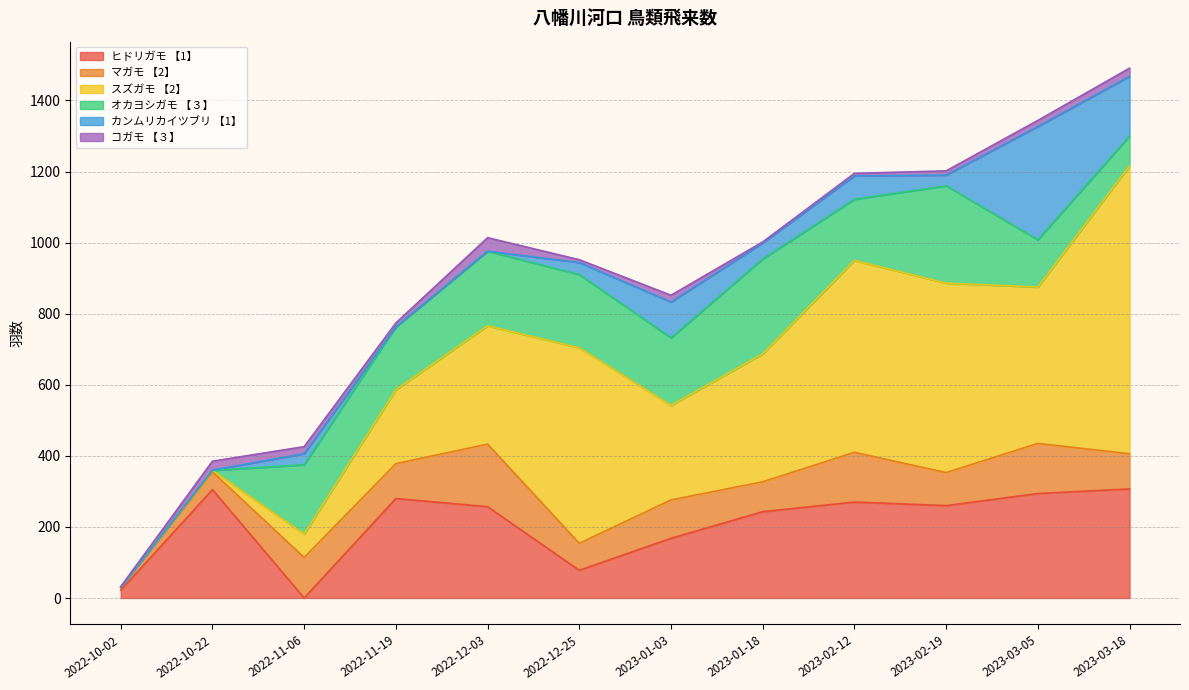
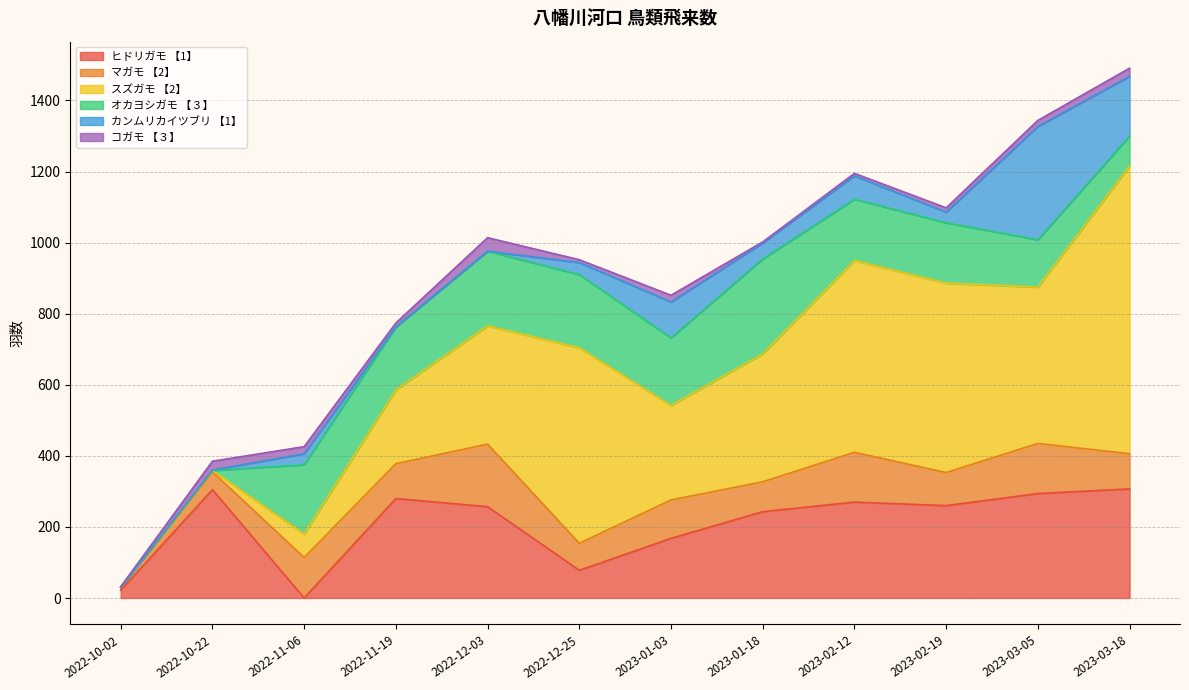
オカヨシガモ 【３】, 2023-02-19: 270 -> 170
